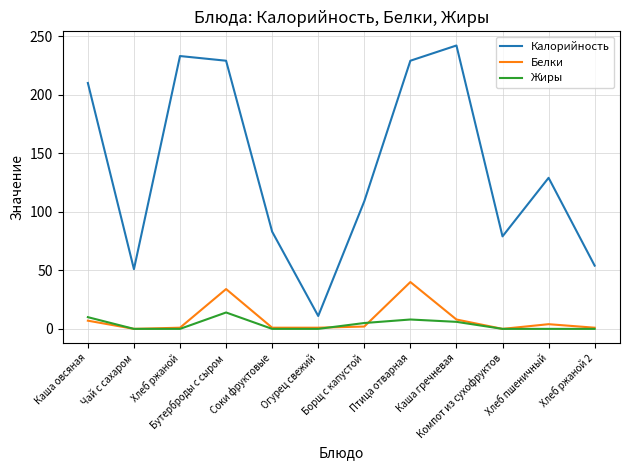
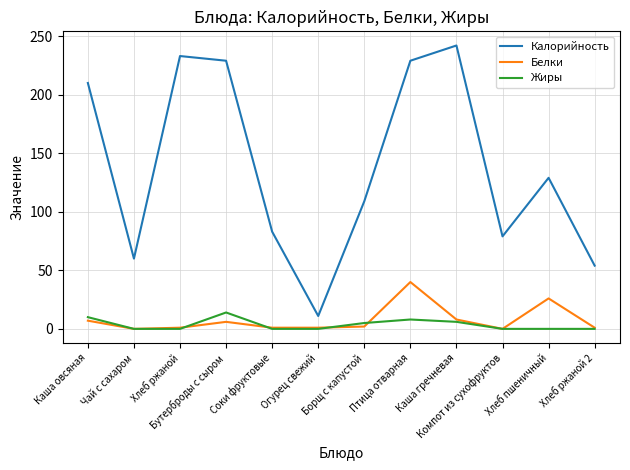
Калорийность, Чай с сахаром: 51 -> 60
Белки, Бутерброды с сыром: 34 -> 6
Белки, Хлеб пшеничный: 4 -> 26
